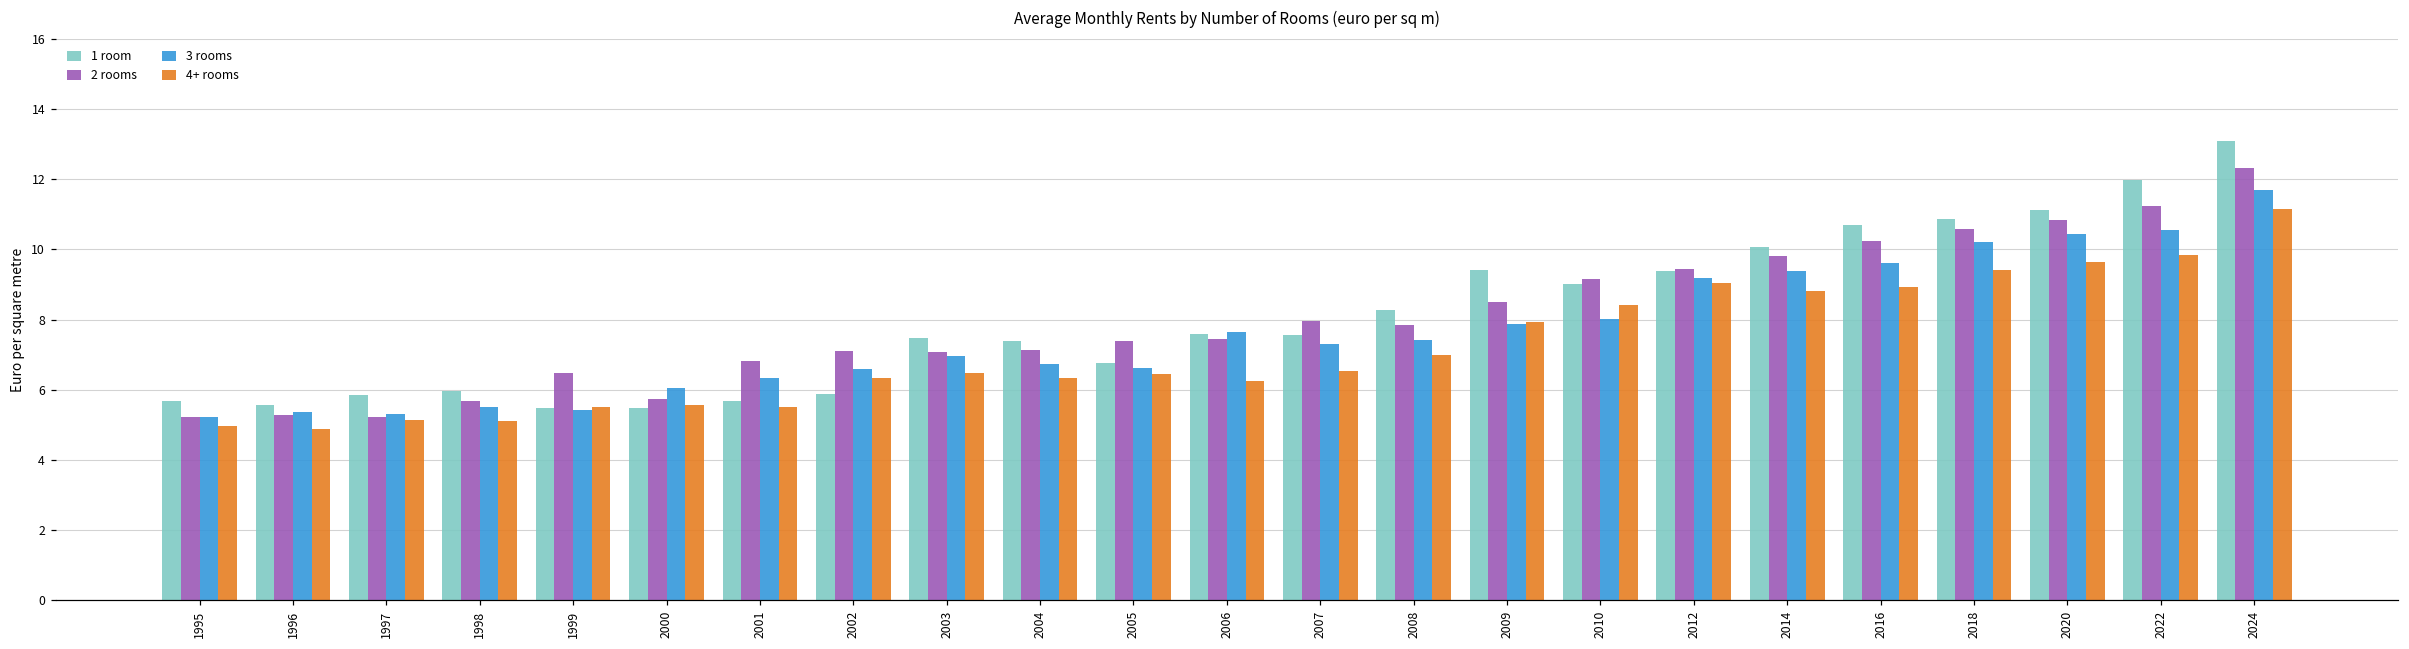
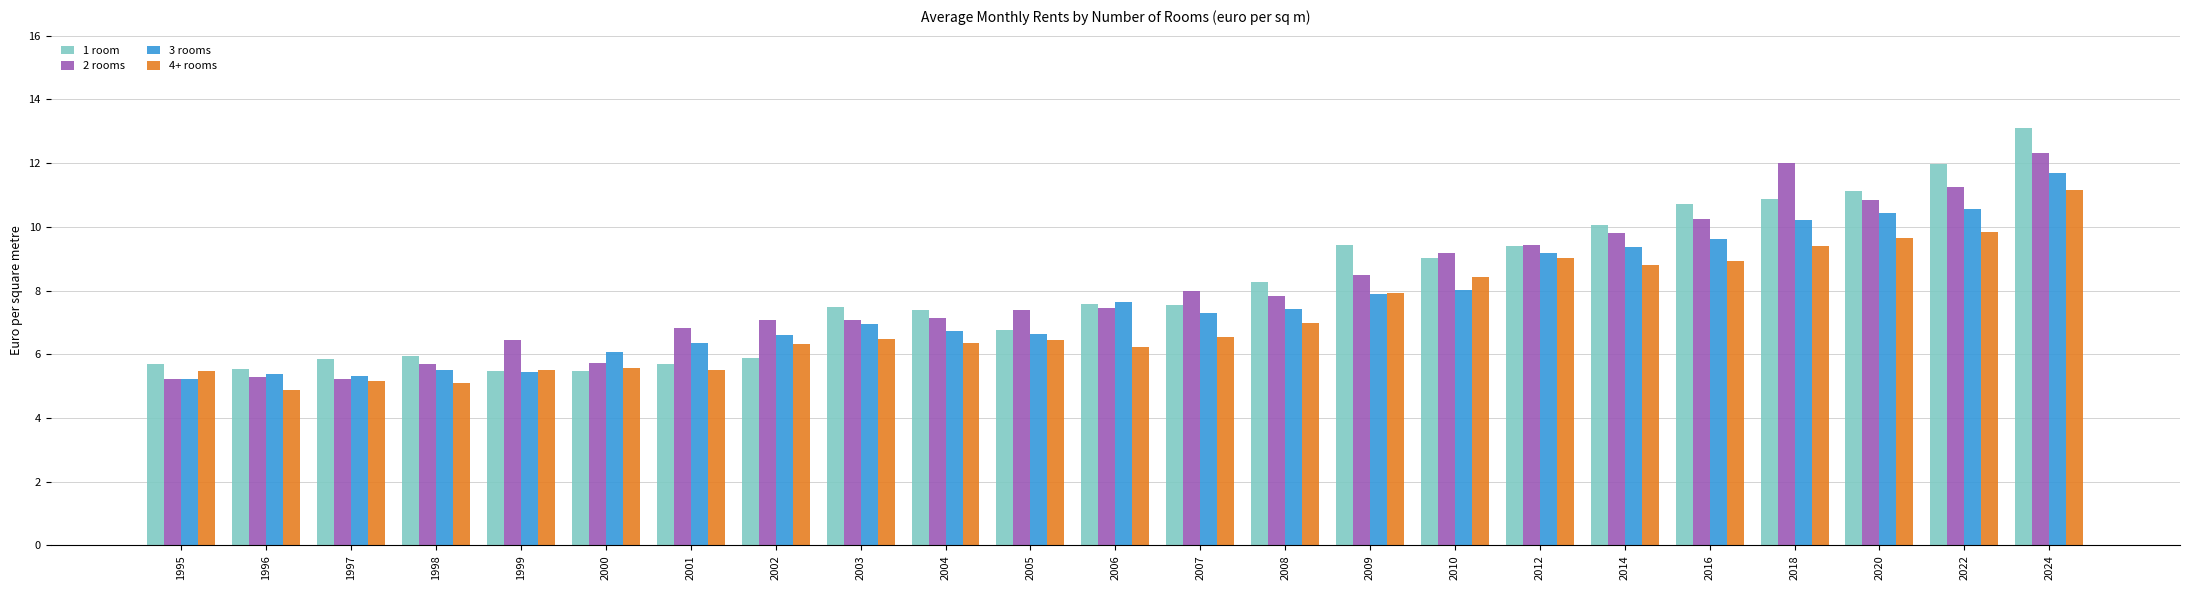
4+ rooms, 1995: 5.0 -> 5.5
2 rooms, 2018: 10.6 -> 12.0
